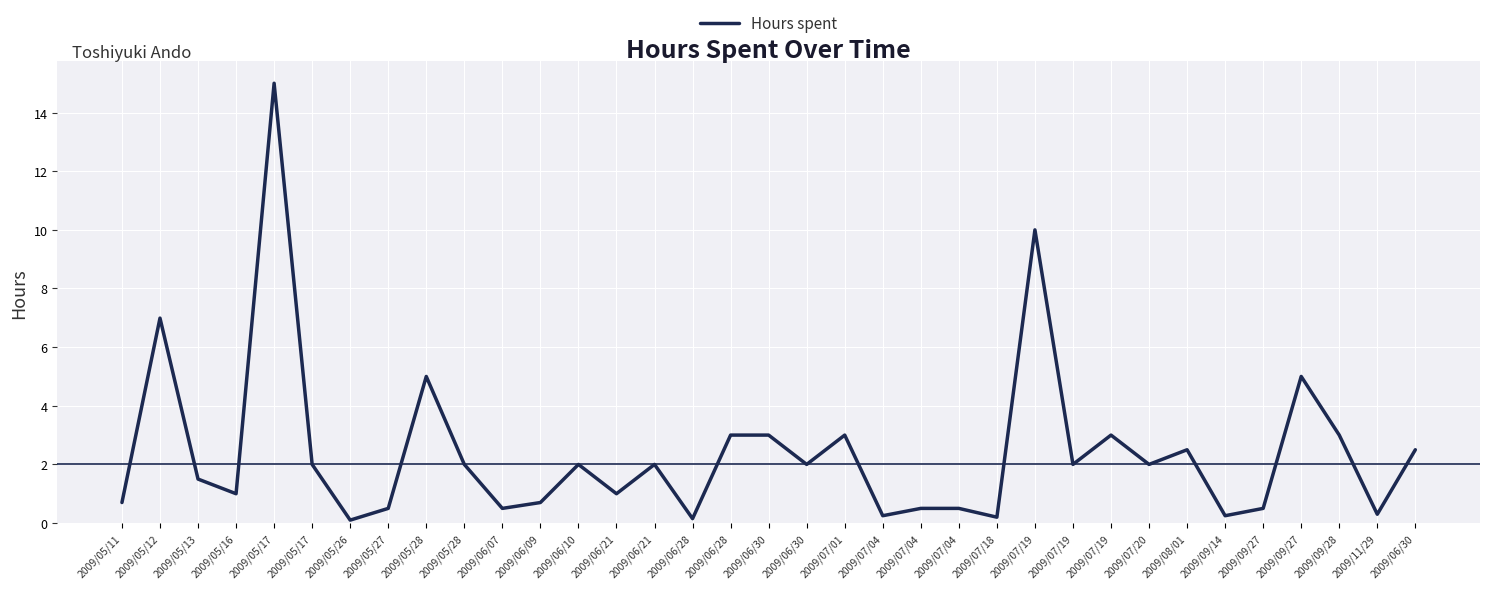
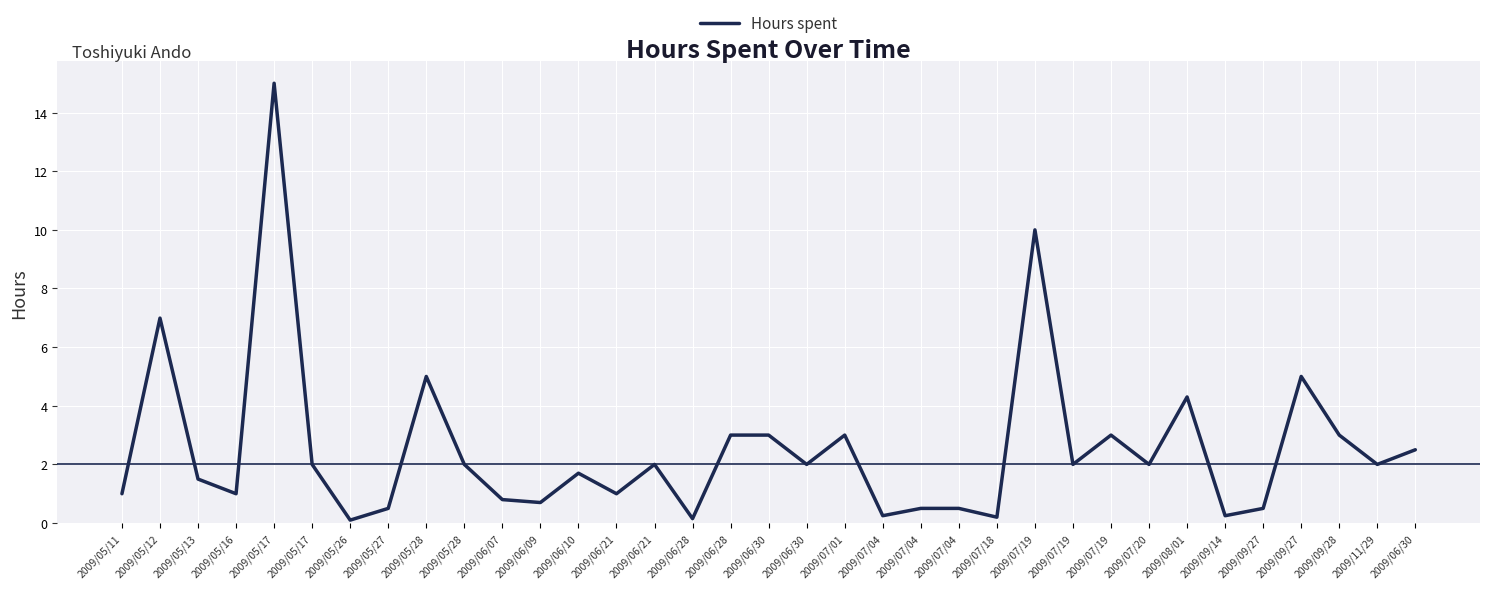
2009/05/11: 0.7 -> 1.0
2009/06/07: 0.5 -> 0.8
2009/06/10: 2.0 -> 1.7
2009/08/01: 2.5 -> 4.3
2009/11/29: 0.3 -> 2.0
